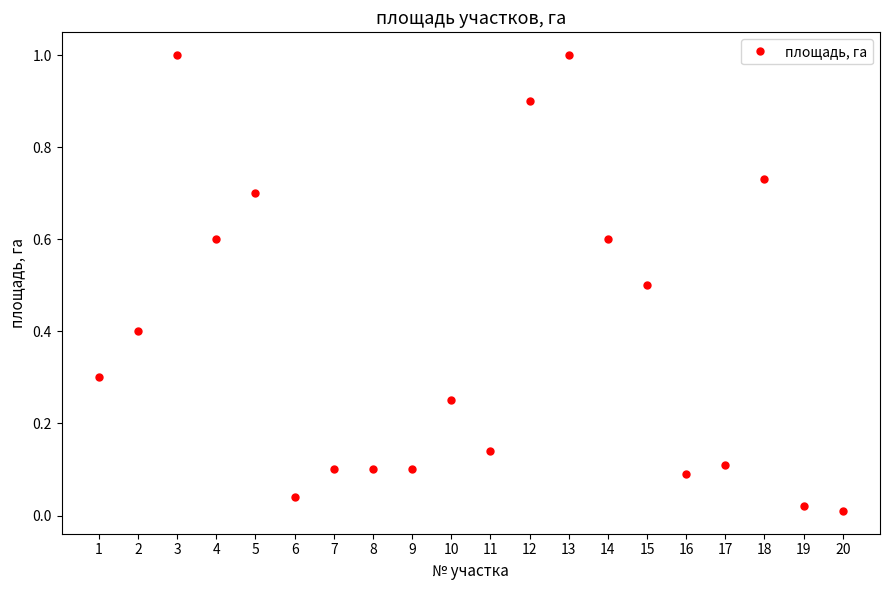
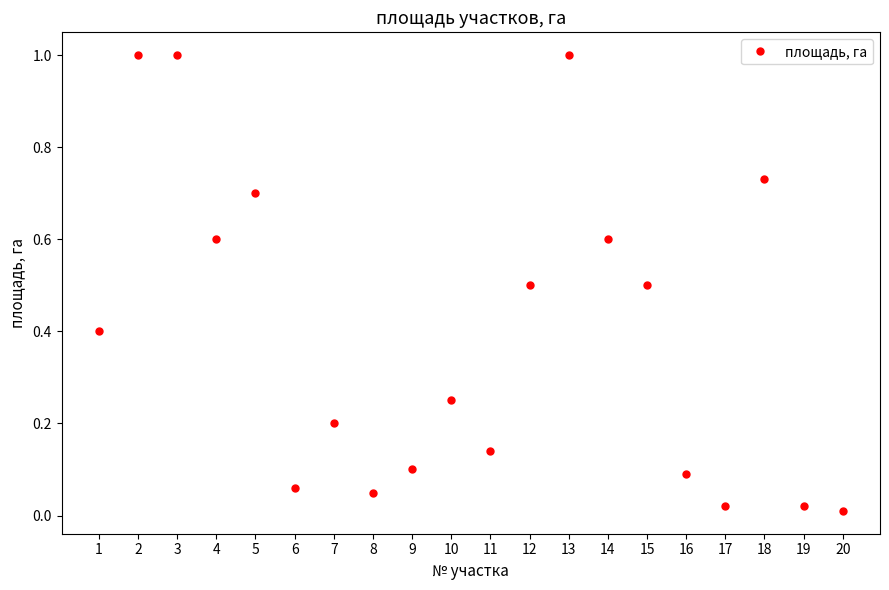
1: 0.3 -> 0.4
2: 0.4 -> 1.0
6: 0.04 -> 0.06
7: 0.1 -> 0.2
8: 0.10 -> 0.05
12: 0.9 -> 0.5
17: 0.11 -> 0.02
